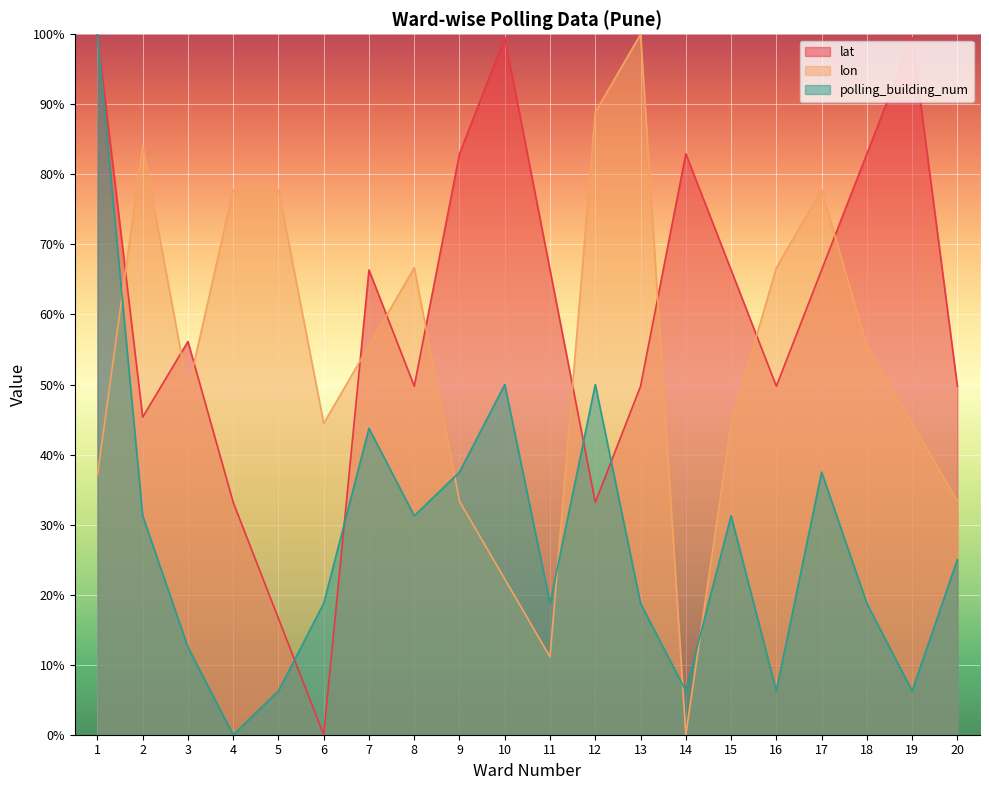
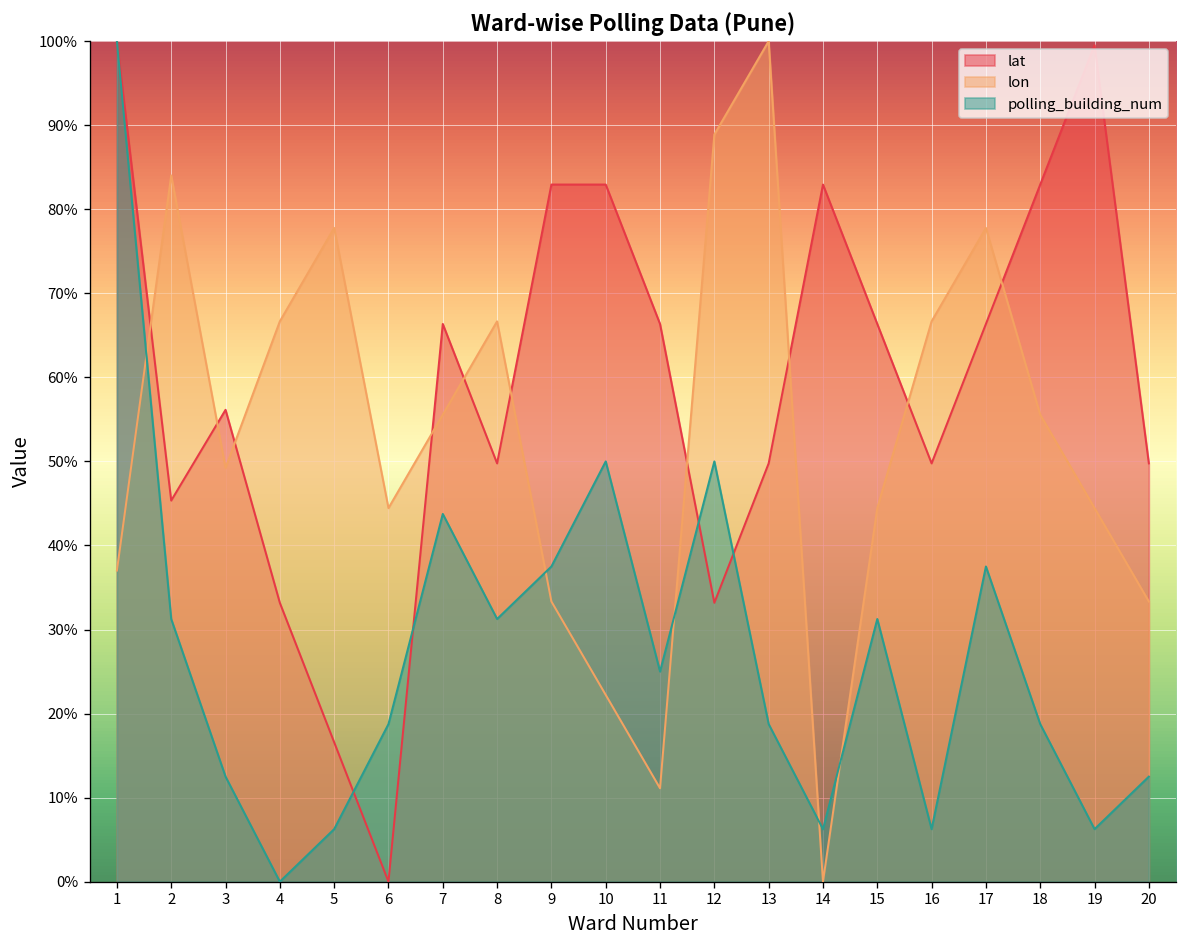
lon, 4: 78% -> 67%
lat, 10: 100% -> 83%
polling_building_num, 11: 19% -> 25%
polling_building_num, 20: 25% -> 13%
